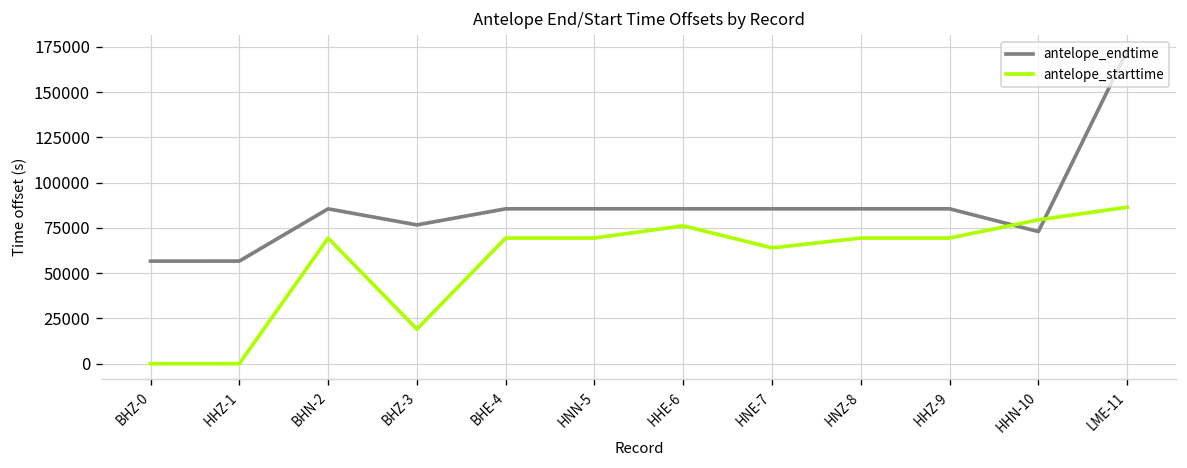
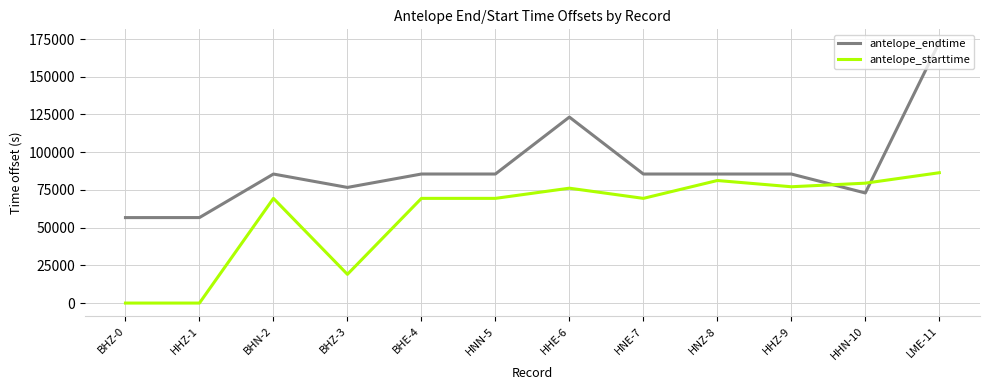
antelope_endtime, HHE-6: 86000 -> 123000
antelope_starttime, HNE-7: 64000 -> 69000
antelope_starttime, HNZ-8: 69000 -> 81000
antelope_starttime, HHZ-9: 69000 -> 77000
